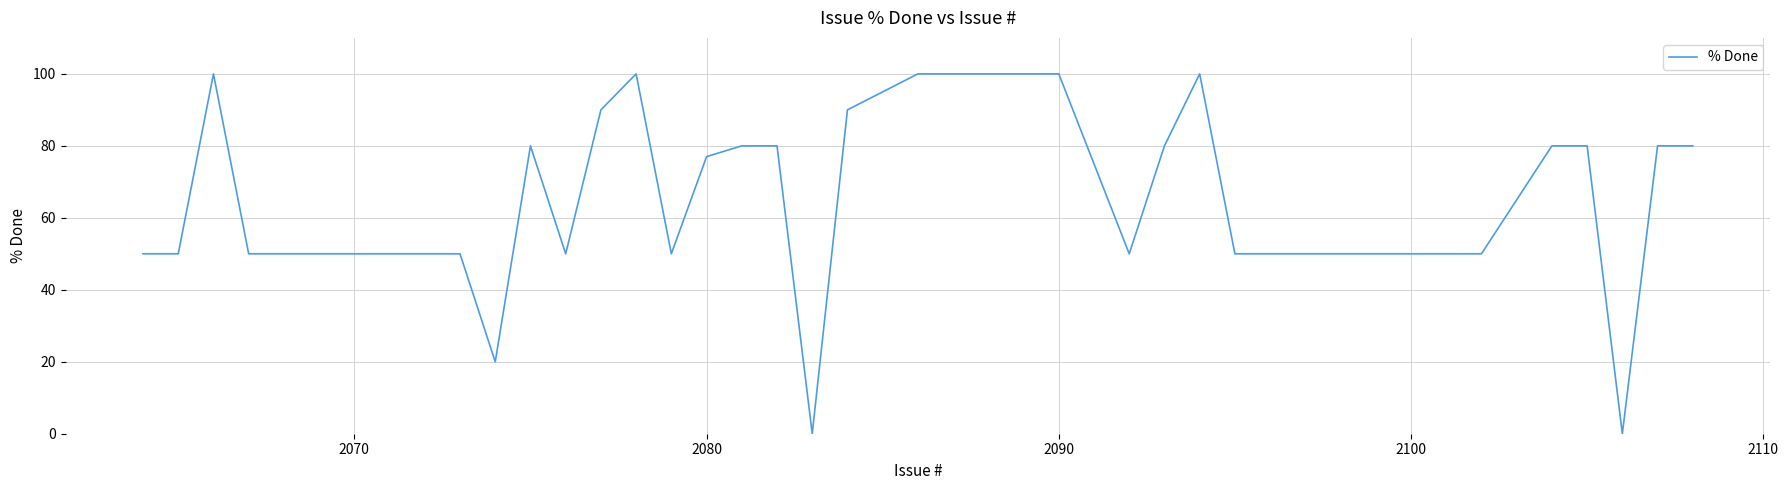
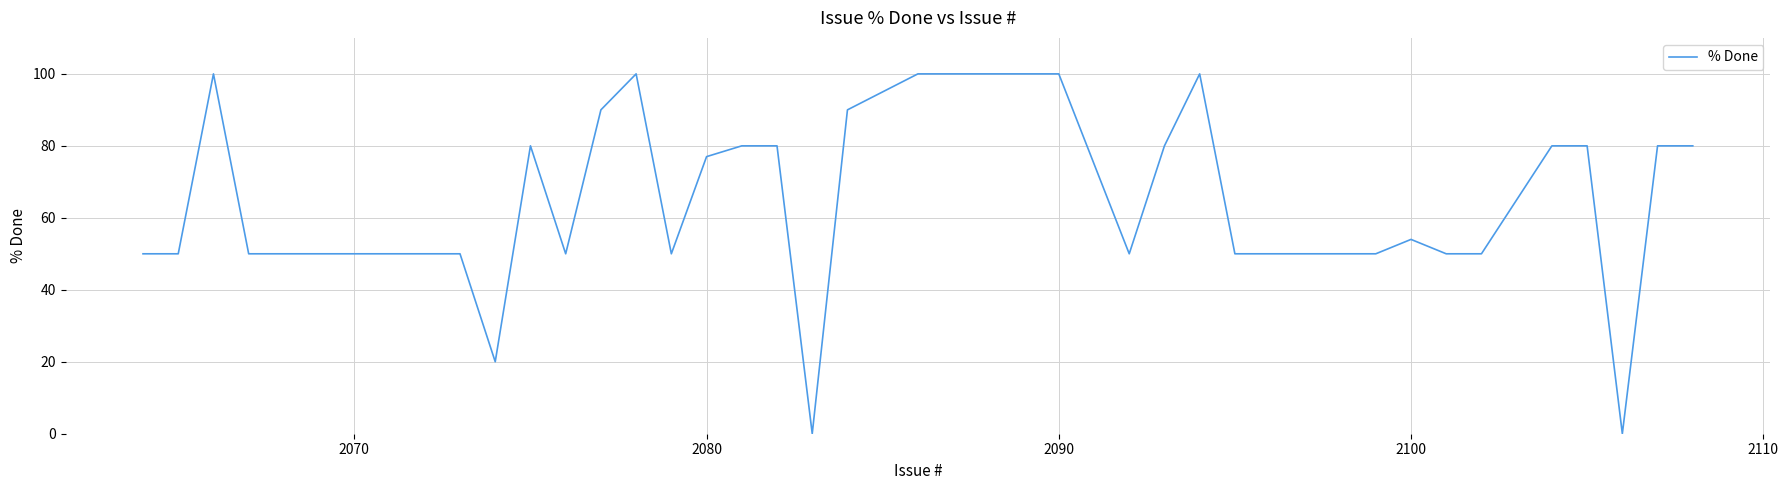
2100: 50 -> 54
